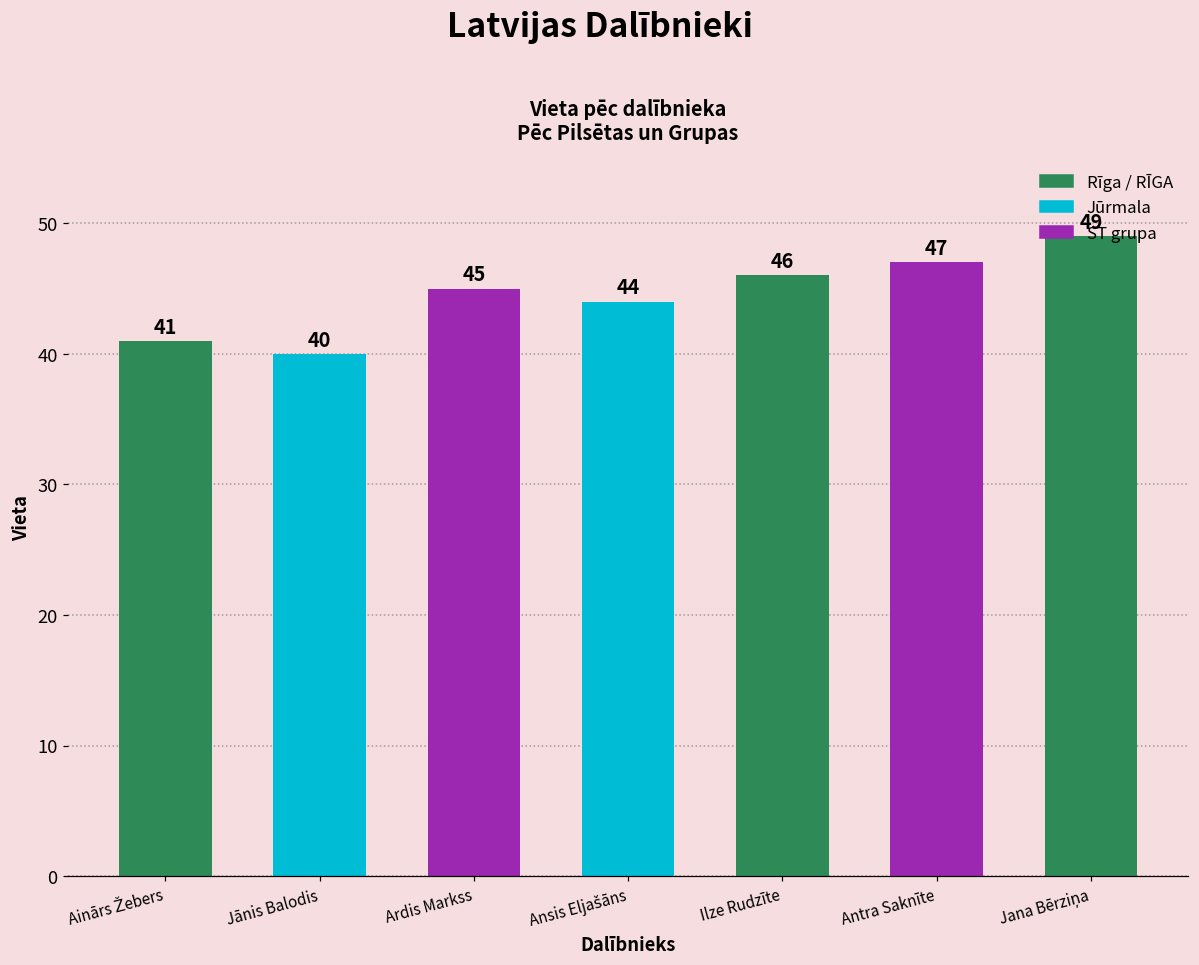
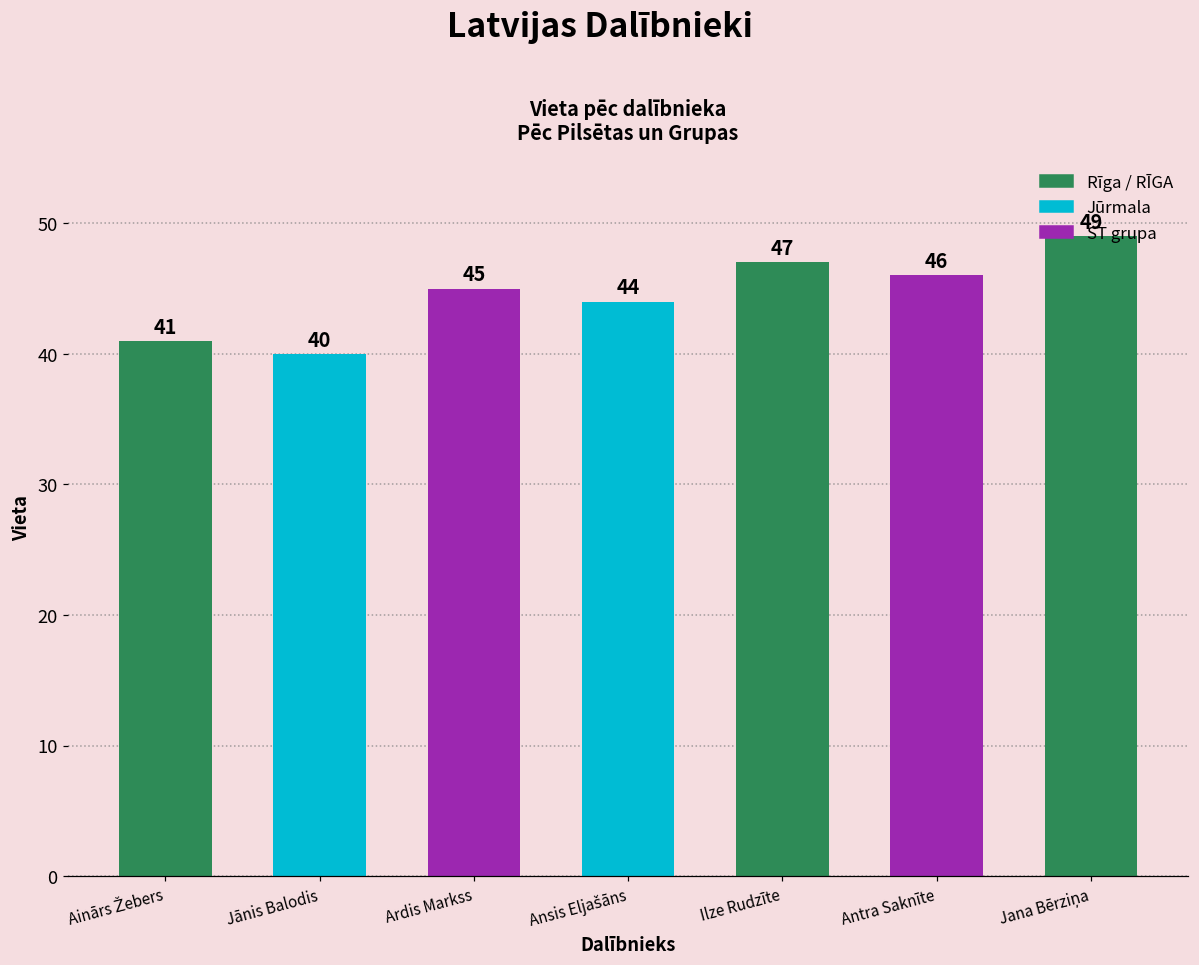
Ilze Rudzīte: 46 -> 47
Antra Saknīte: 47 -> 46
